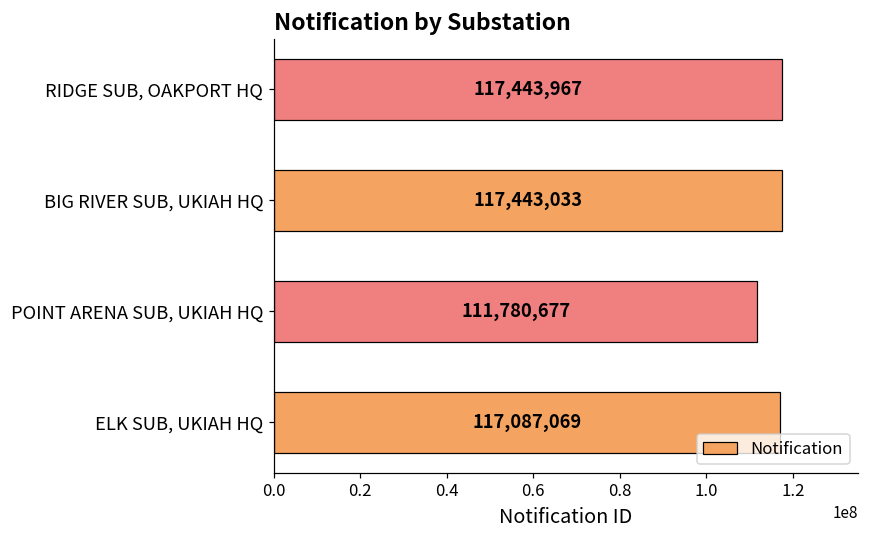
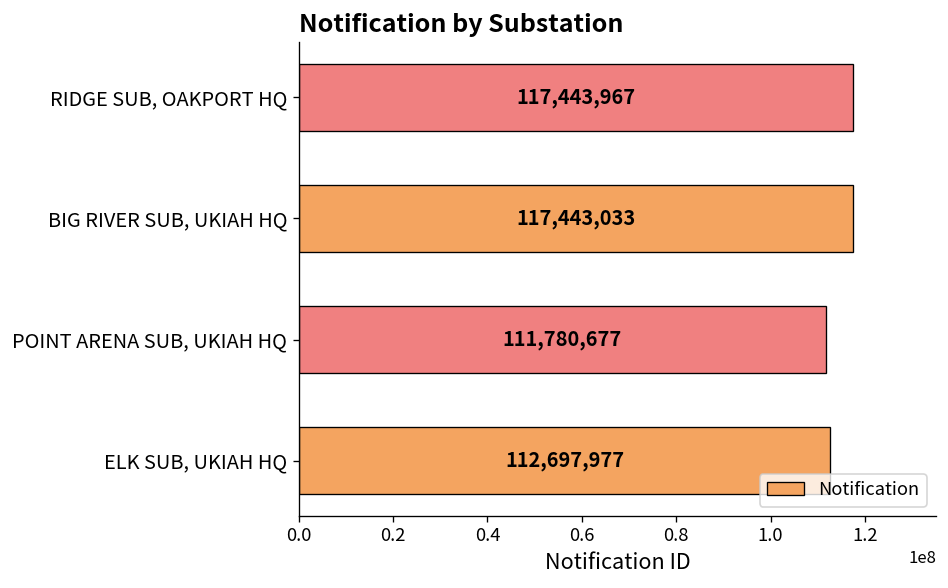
ELK SUB, UKIAH HQ: 117,087,069 -> 112,697,977
